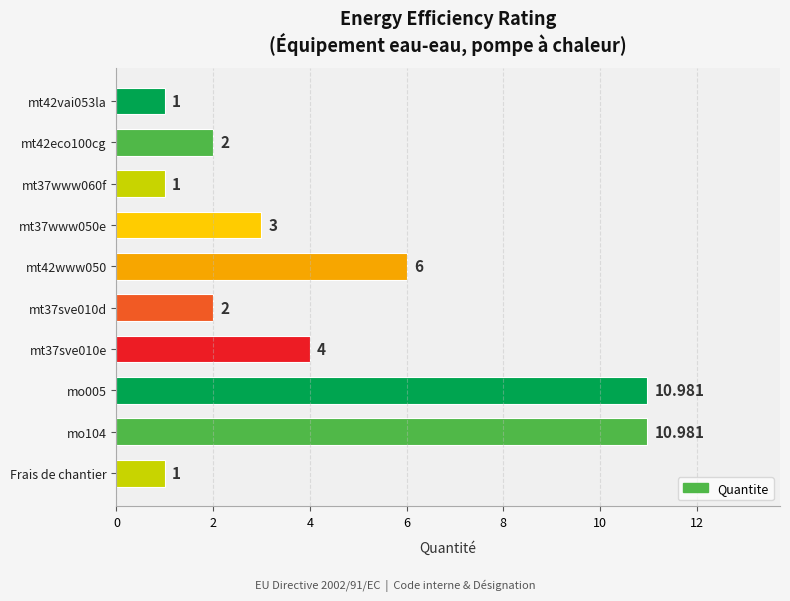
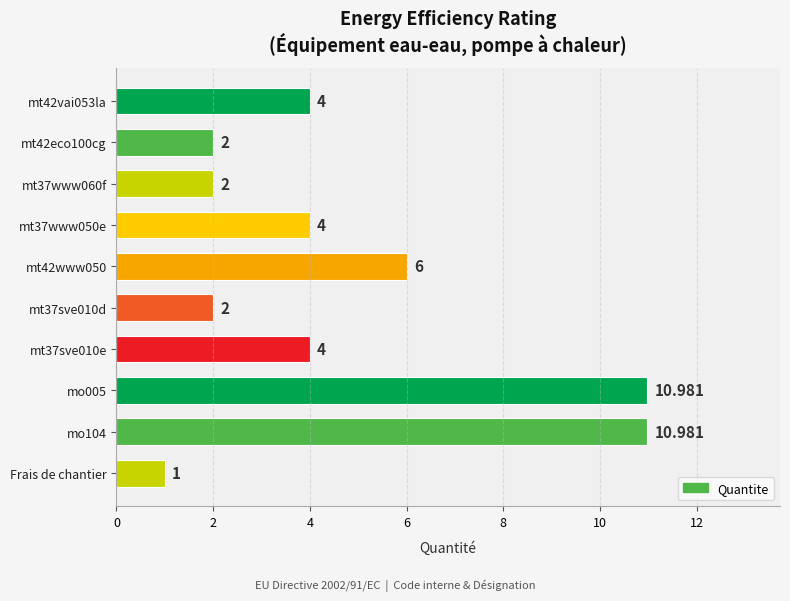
mt42vai053la: 1 -> 4
mt37www060f: 1 -> 2
mt37www050e: 3 -> 4
